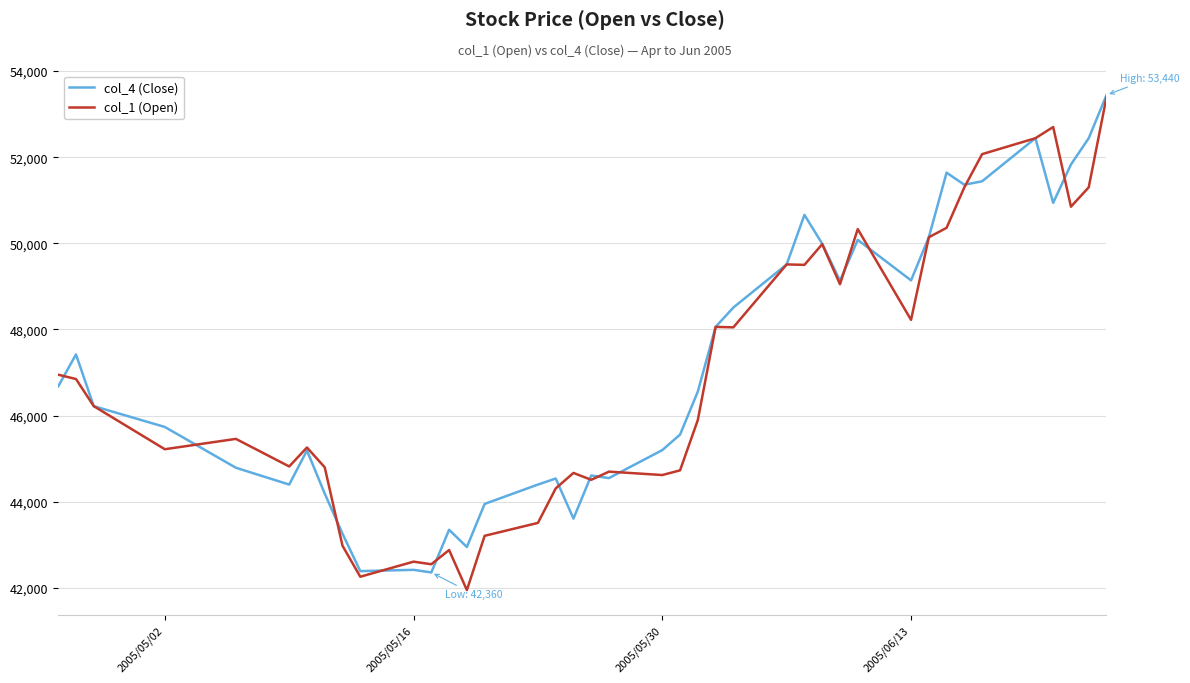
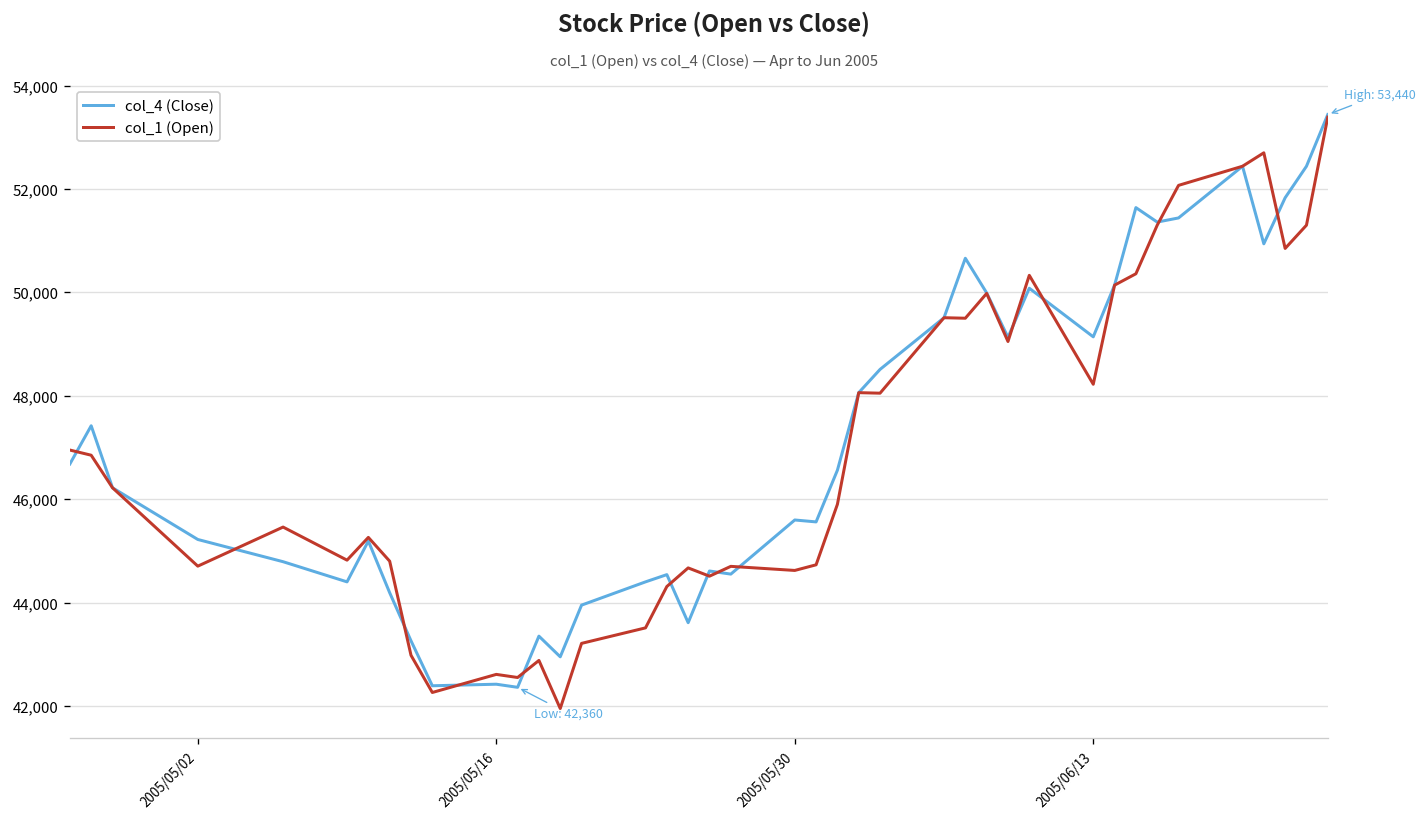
col_4 (Close), 2005/05/02: 45,700 -> 45,200
col_1 (Open), 2005/05/02: 45,200 -> 44,700
col_4 (Close), 2005/05/30: 45,200 -> 45,600
